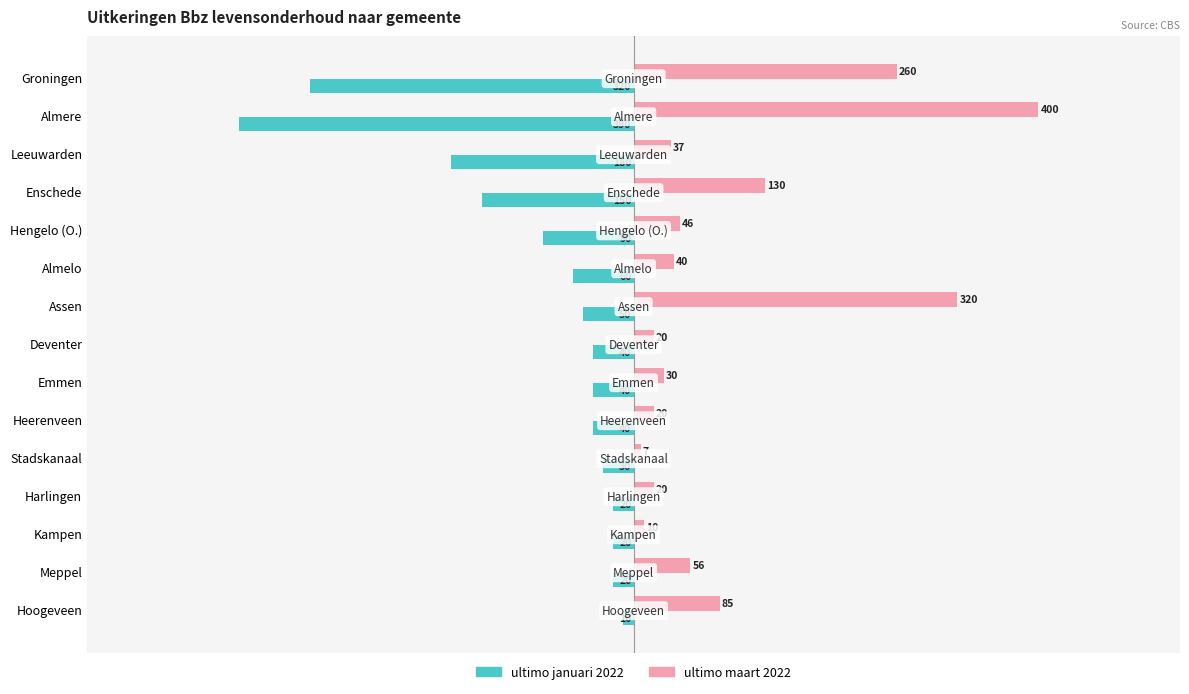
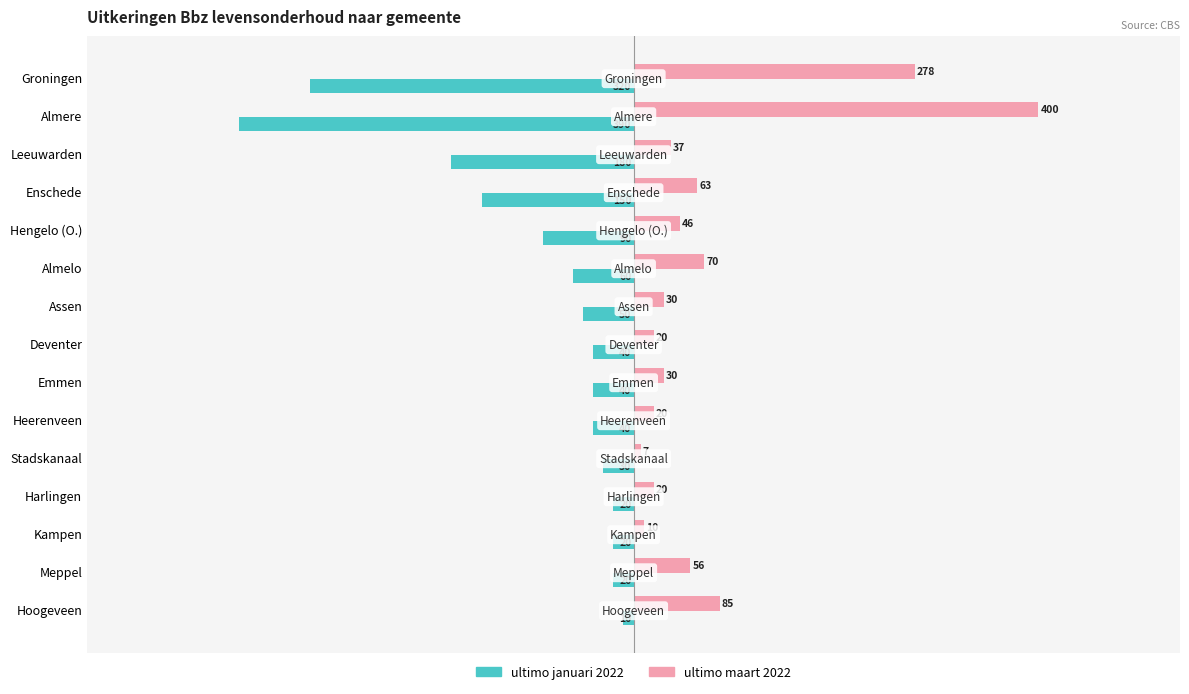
ultimo maart 2022, Groningen: 260 -> 278
ultimo maart 2022, Enschede: 130 -> 63
ultimo maart 2022, Almelo: 40 -> 70
ultimo maart 2022, Assen: 320 -> 30
